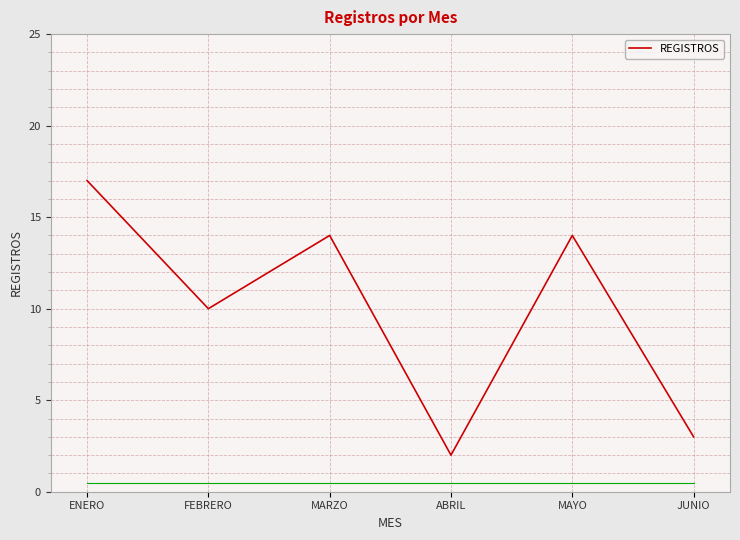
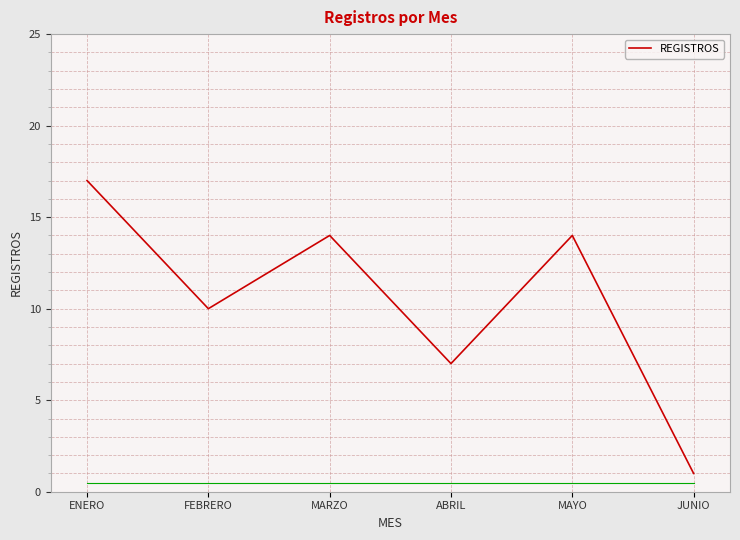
REGISTROS, ABRIL: 2 -> 7
REGISTROS, JUNIO: 3 -> 1
